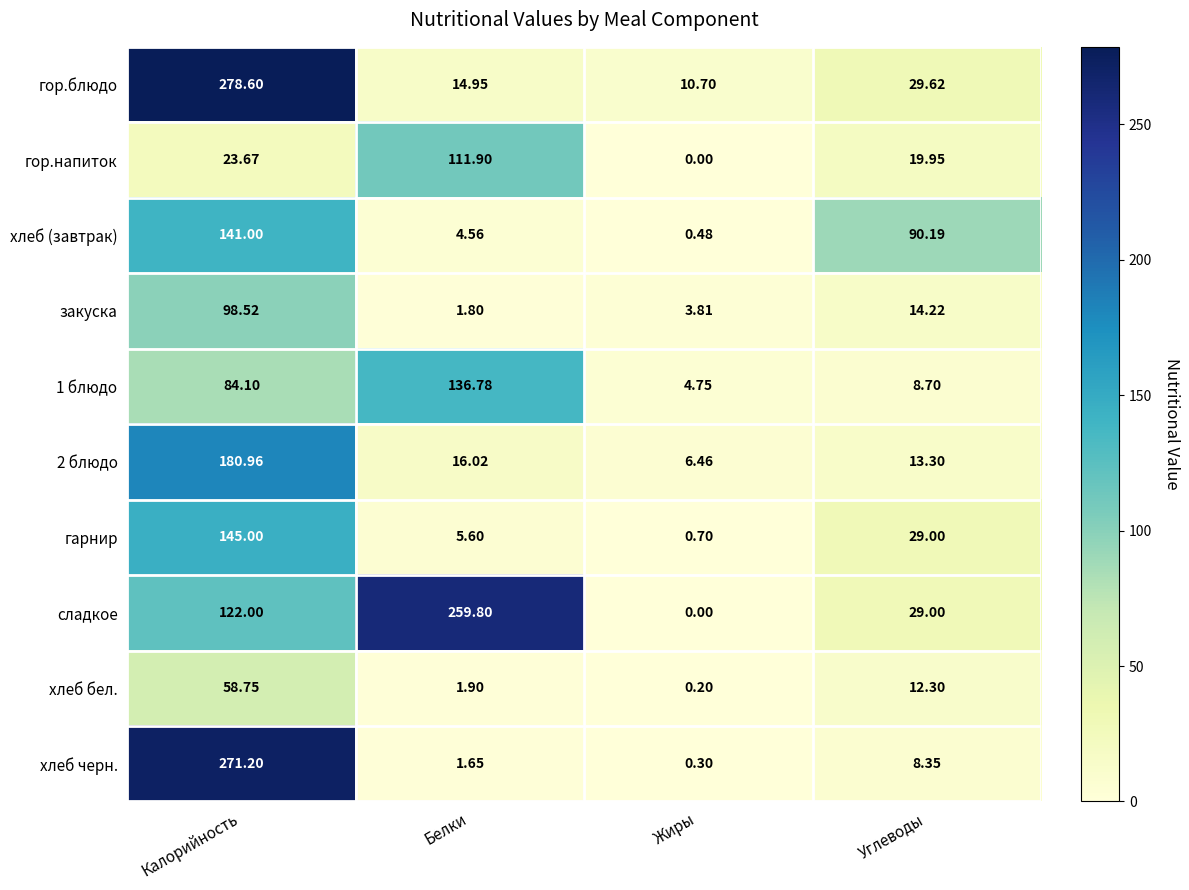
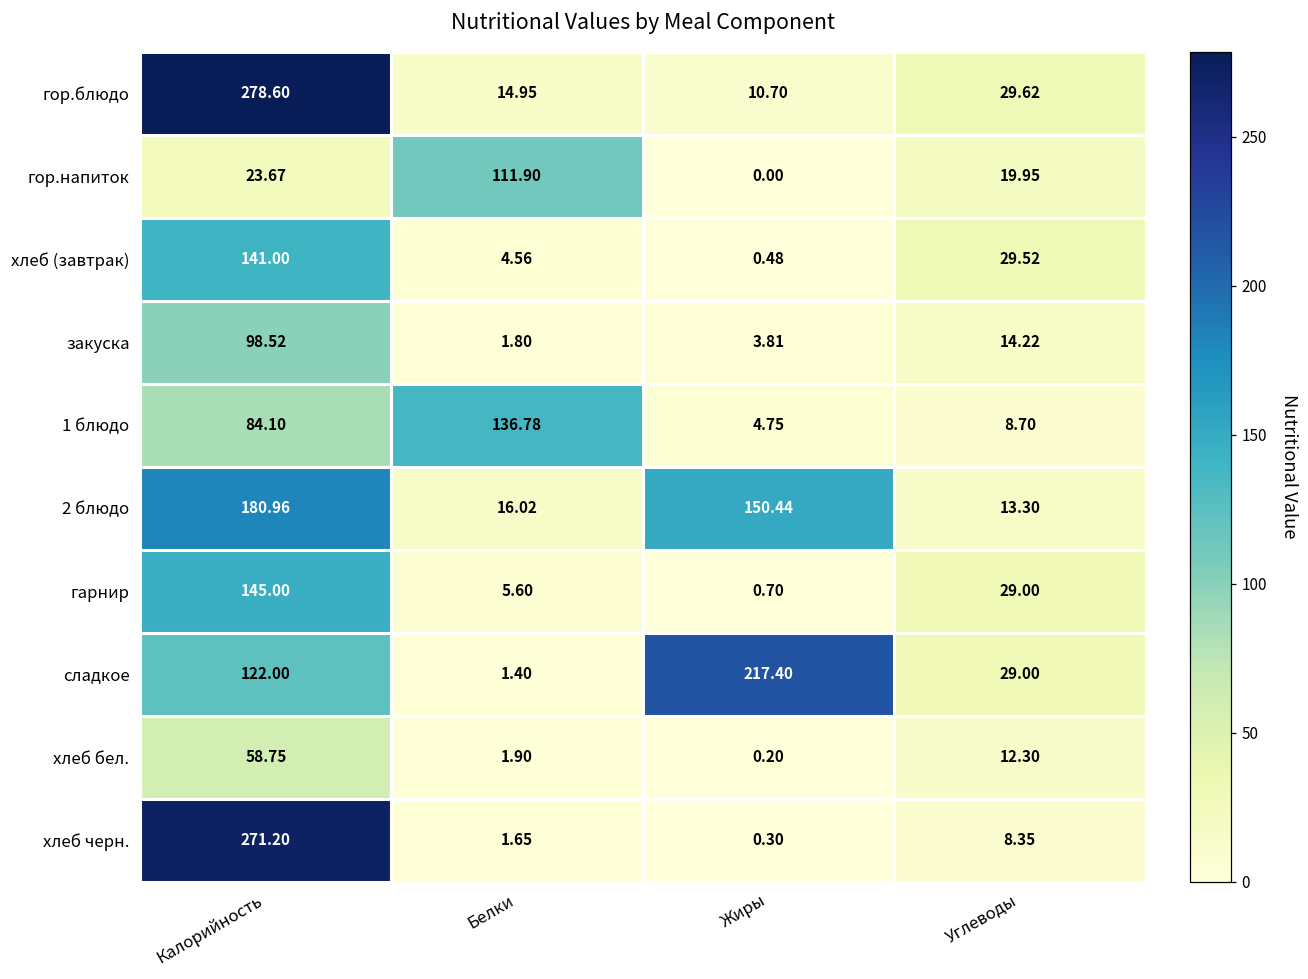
хлеб (завтрак), Углеводы: 90.19 -> 29.52
2 блюдо, Жиры: 6.46 -> 150.44
сладкое, Белки: 259.80 -> 1.40
сладкое, Жиры: 0.00 -> 217.40
